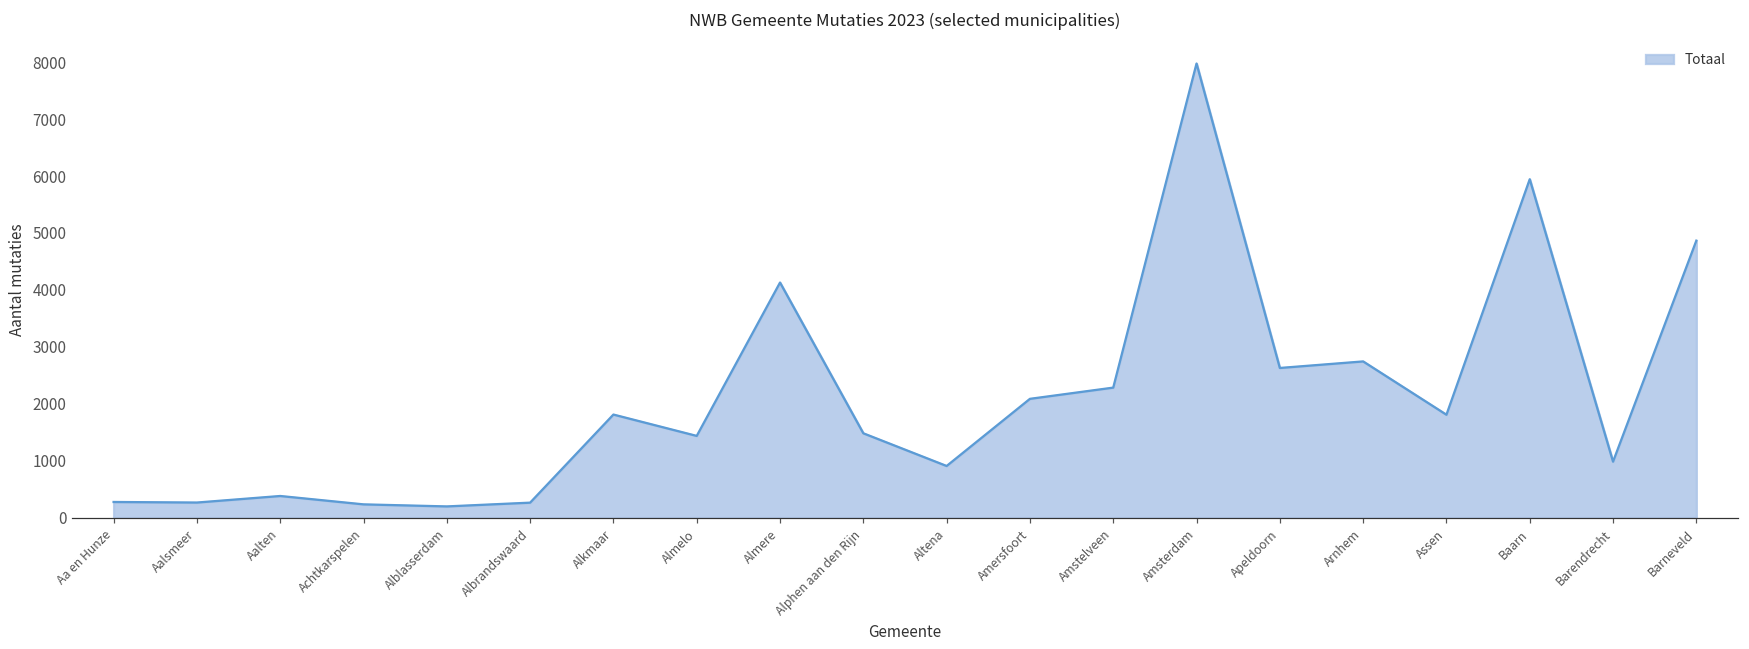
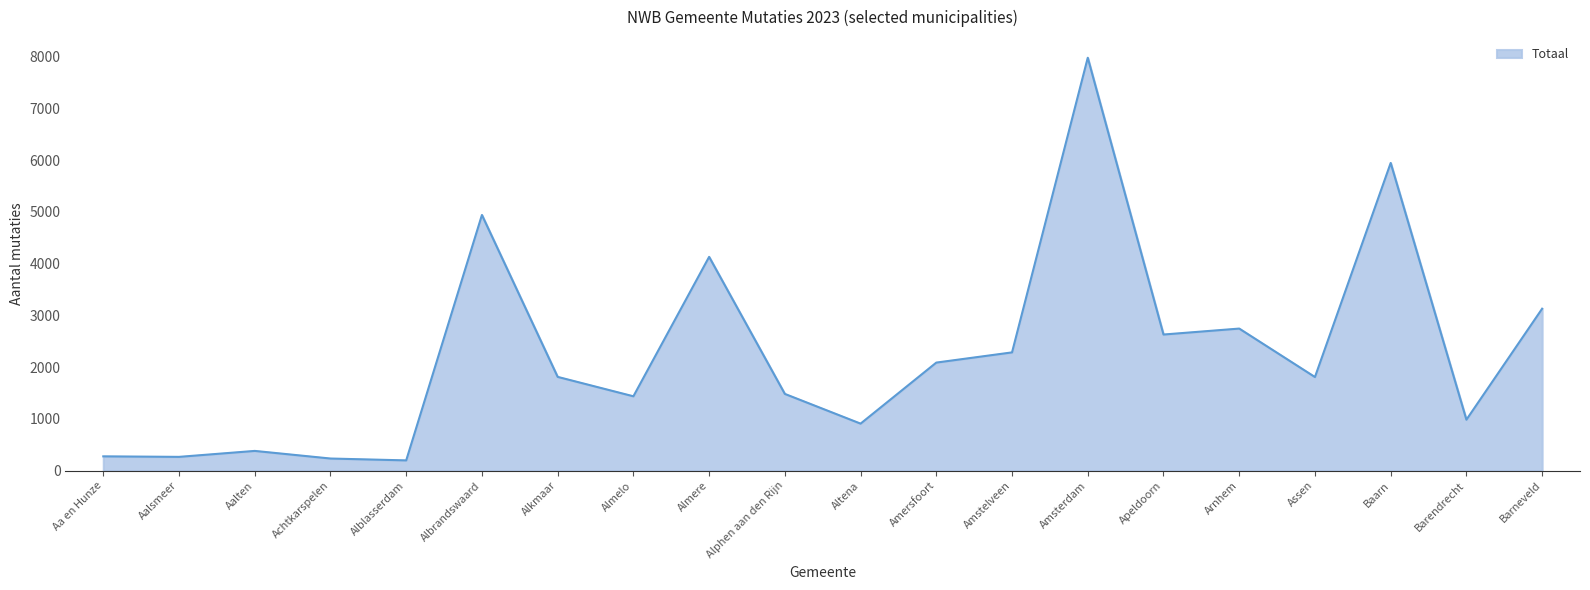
Albrandswaard: 300 -> 4900
Barneveld: 4900 -> 3100
